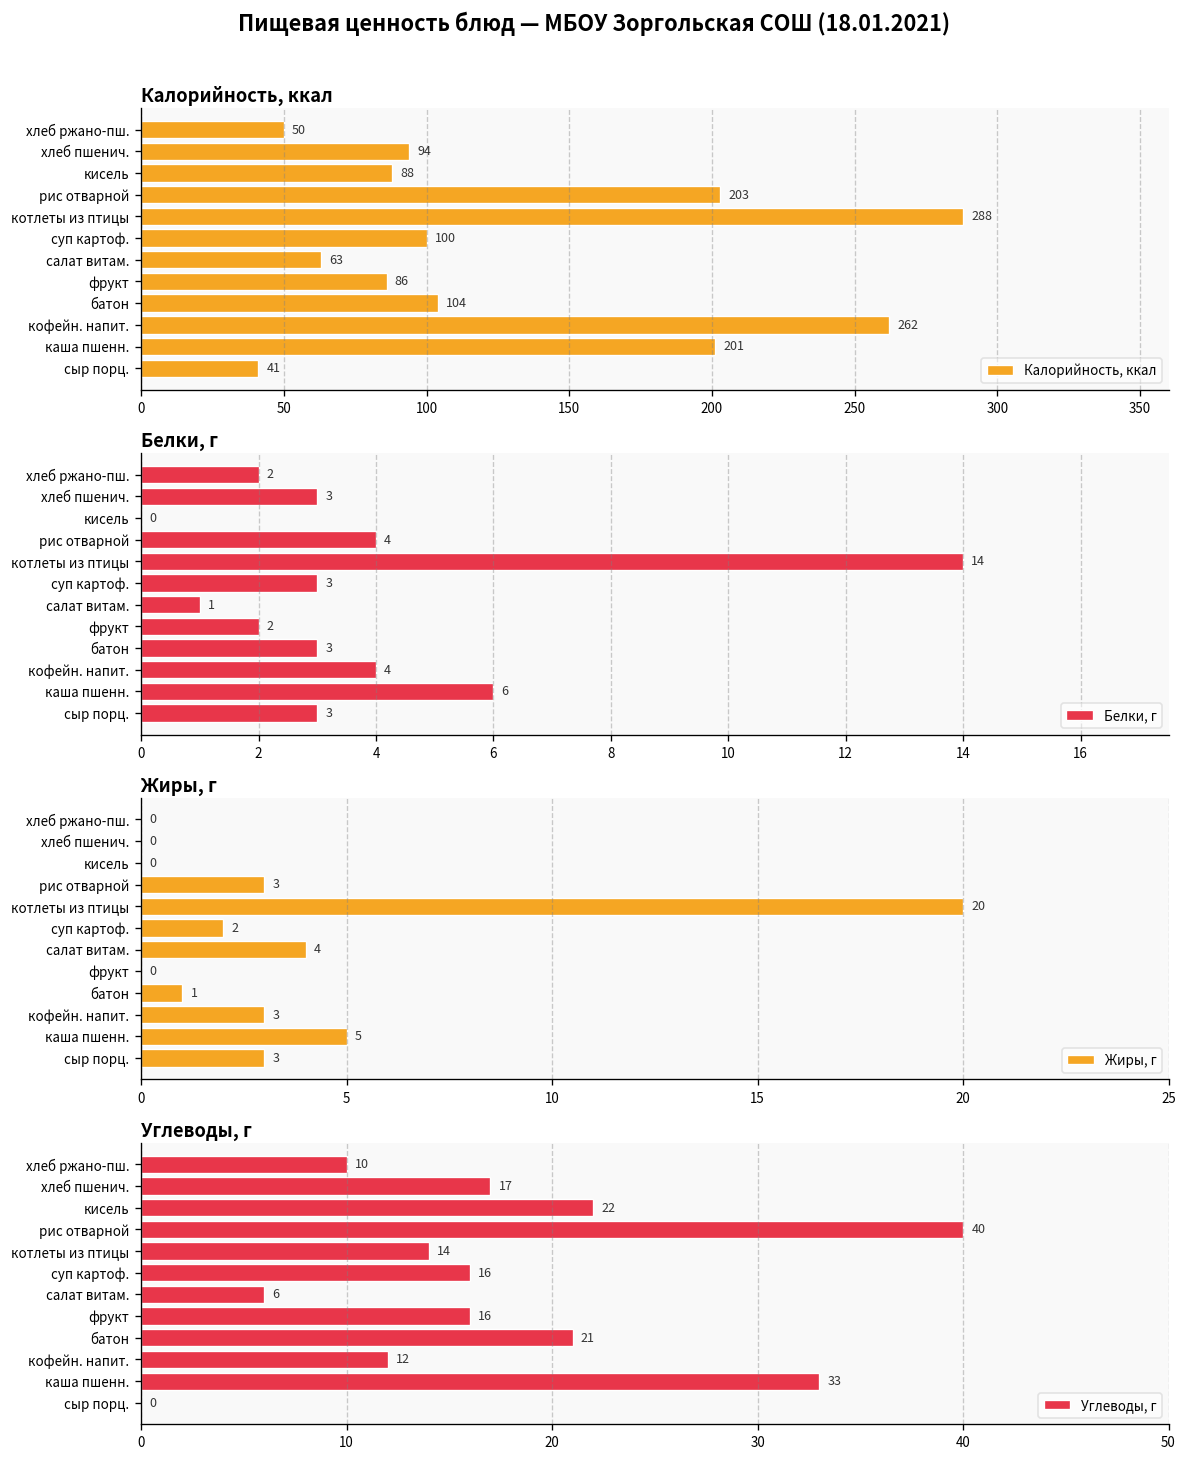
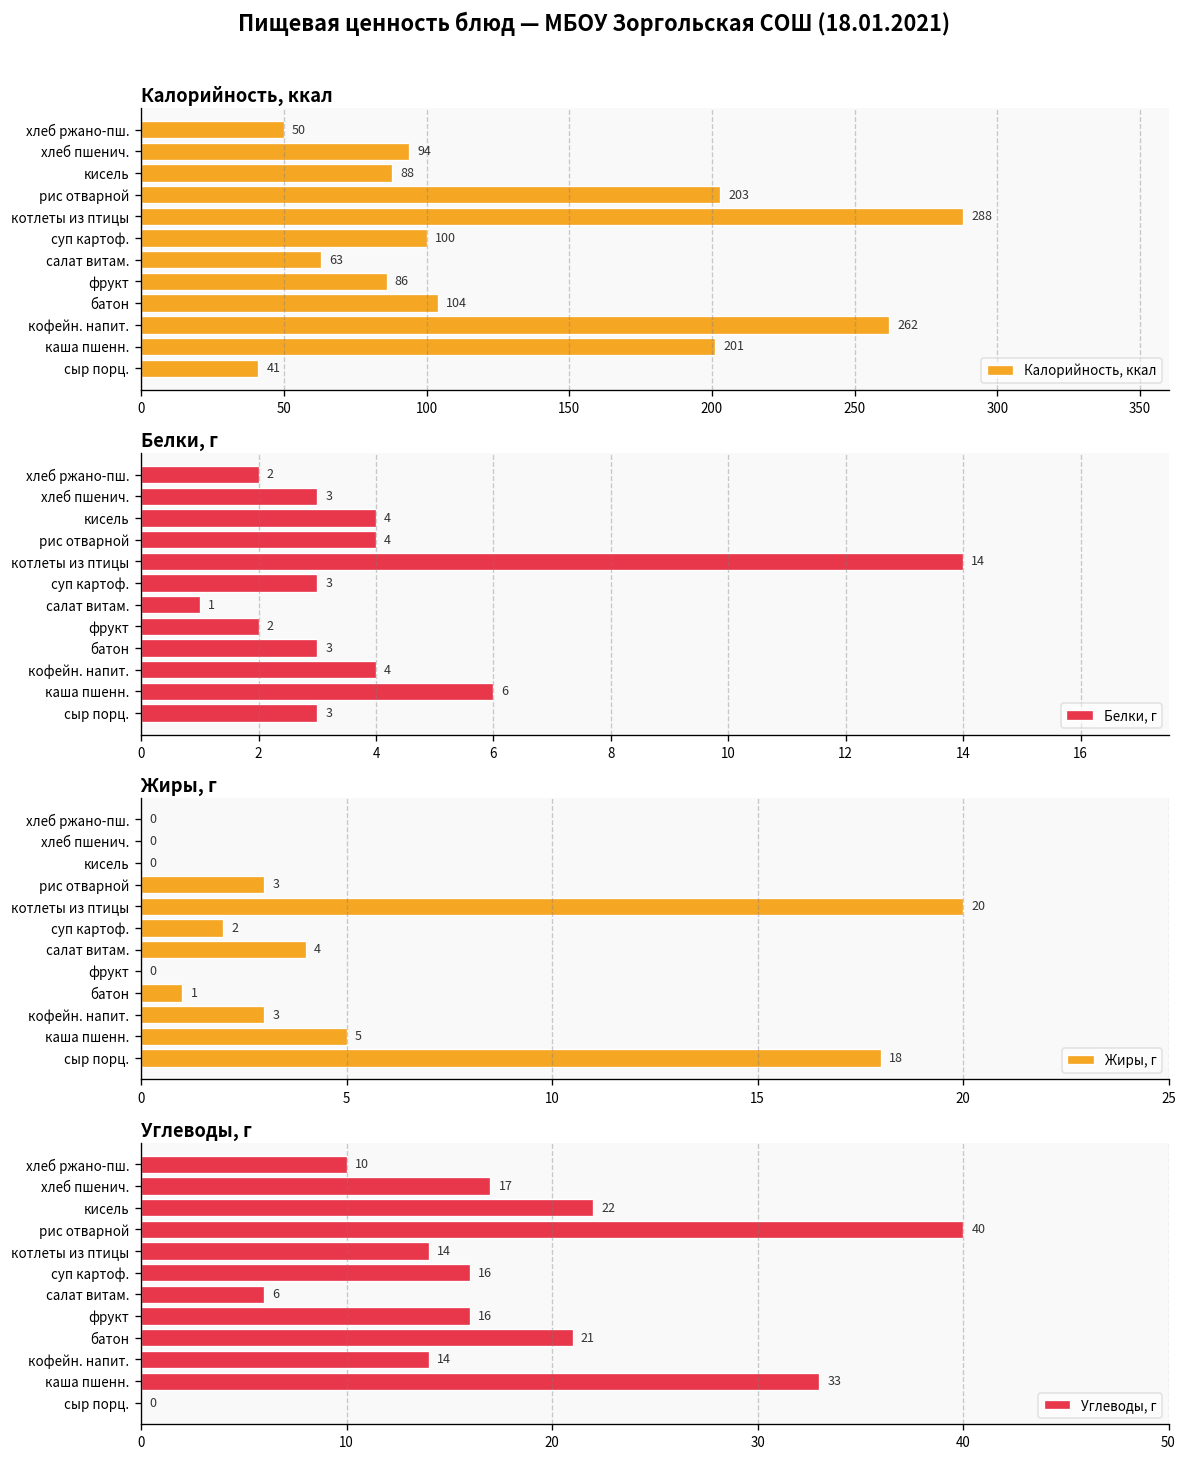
Белки, г, кисель: 0 -> 4
Жиры, г, сыр порц.: 3 -> 18
Углеводы, г, кофейн. напит.: 12 -> 14
